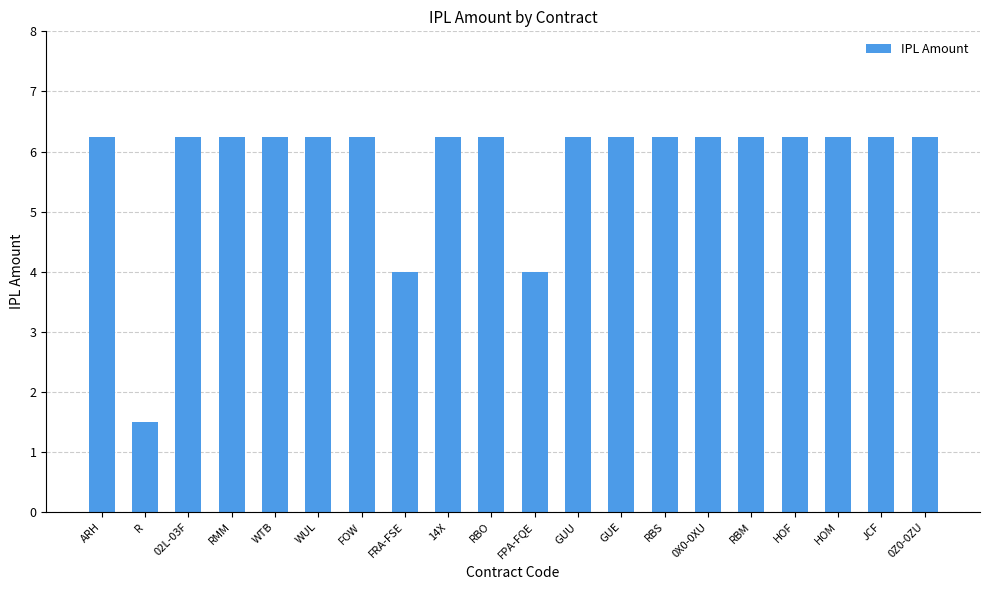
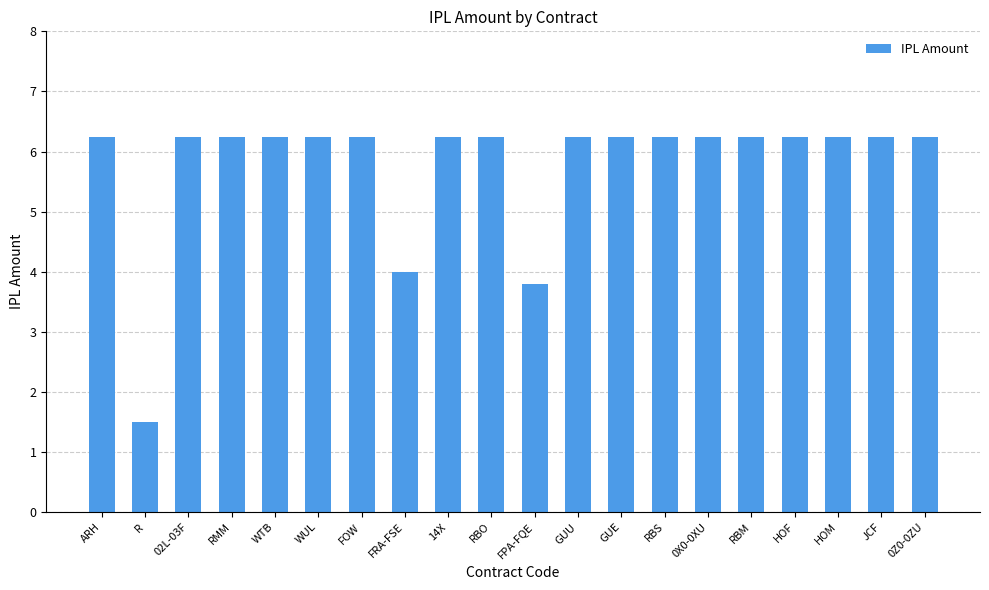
FPA-FQE: 4.0 -> 3.8
